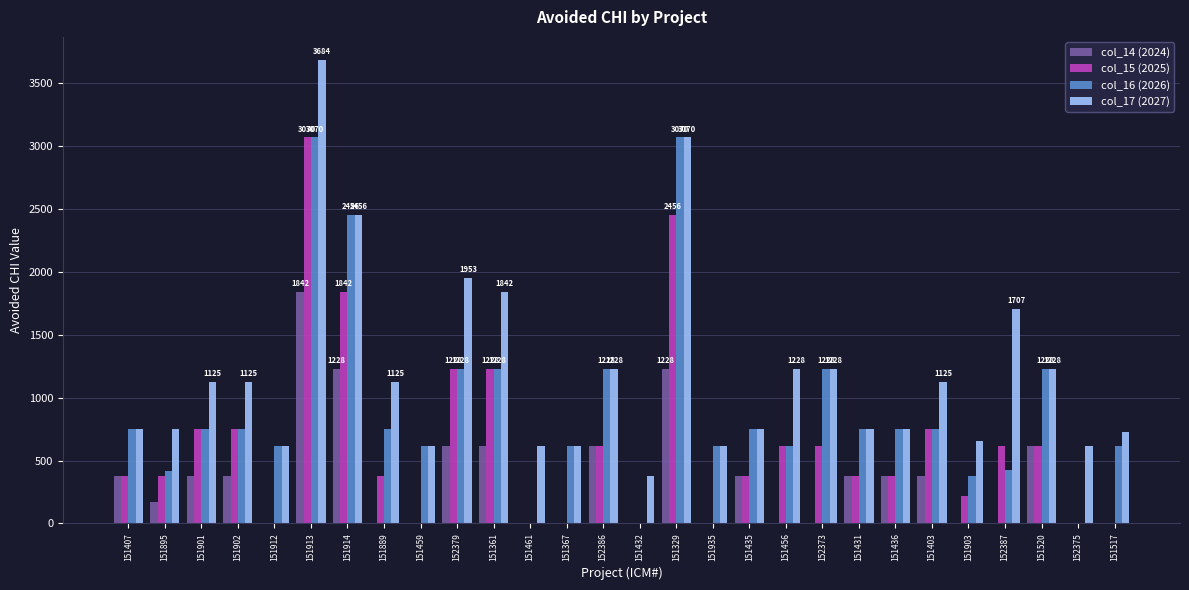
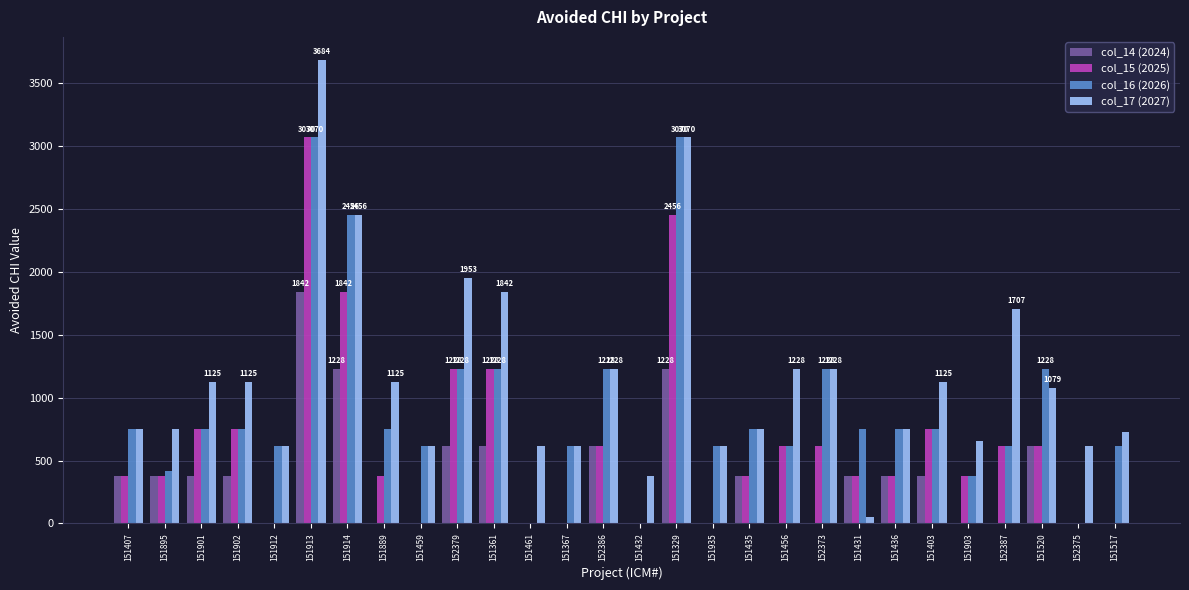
col_14 (2024), 151895: 170 -> 380
col_17 (2027), 151431: 750 -> 60
col_15 (2025), 151903: 220 -> 380
col_16 (2026), 152387: 430 -> 610
col_17 (2027), 151520: 1228 -> 1079
